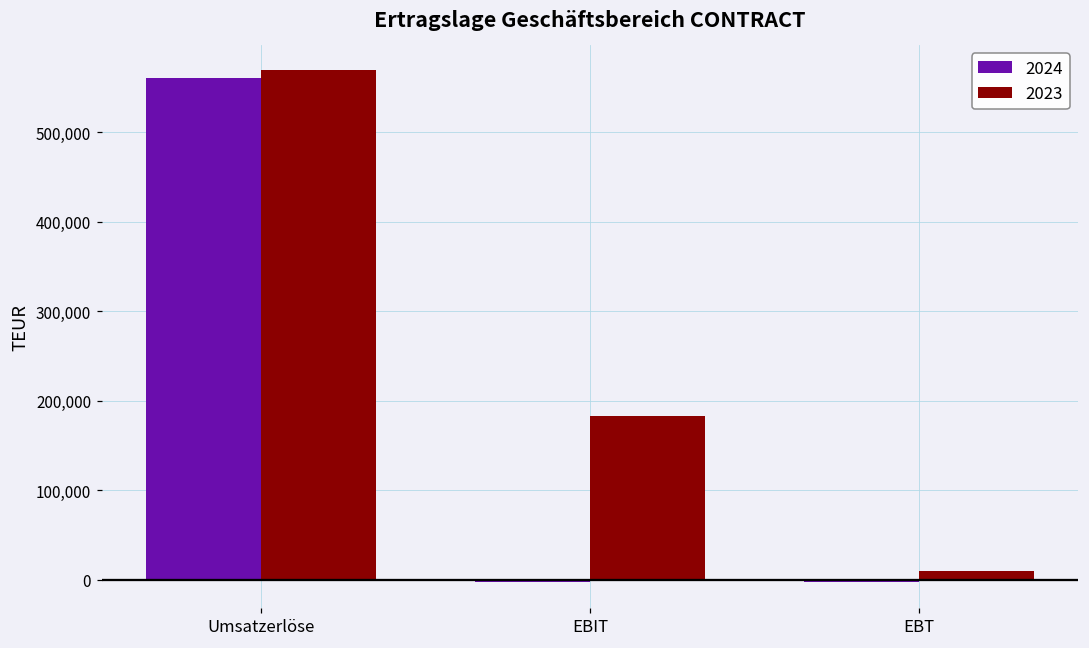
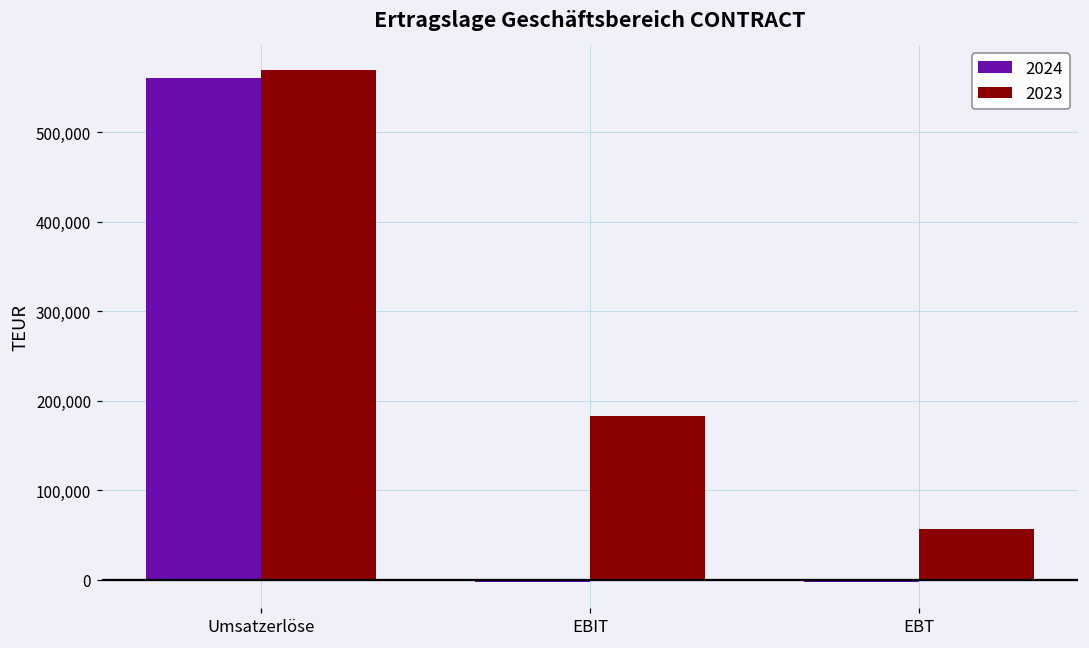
2023, EBT: 10,000 -> 60,000
